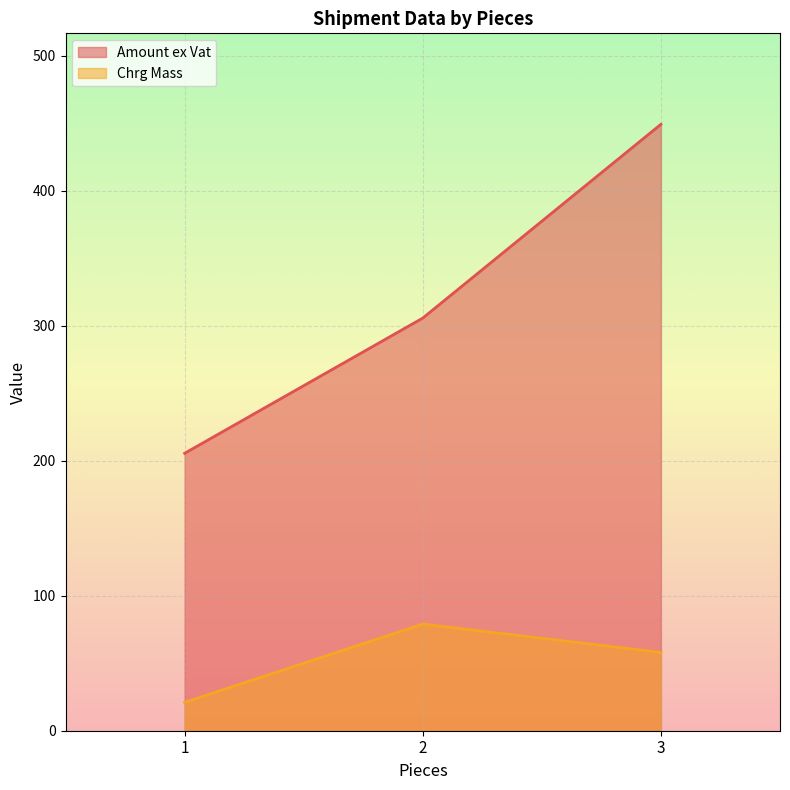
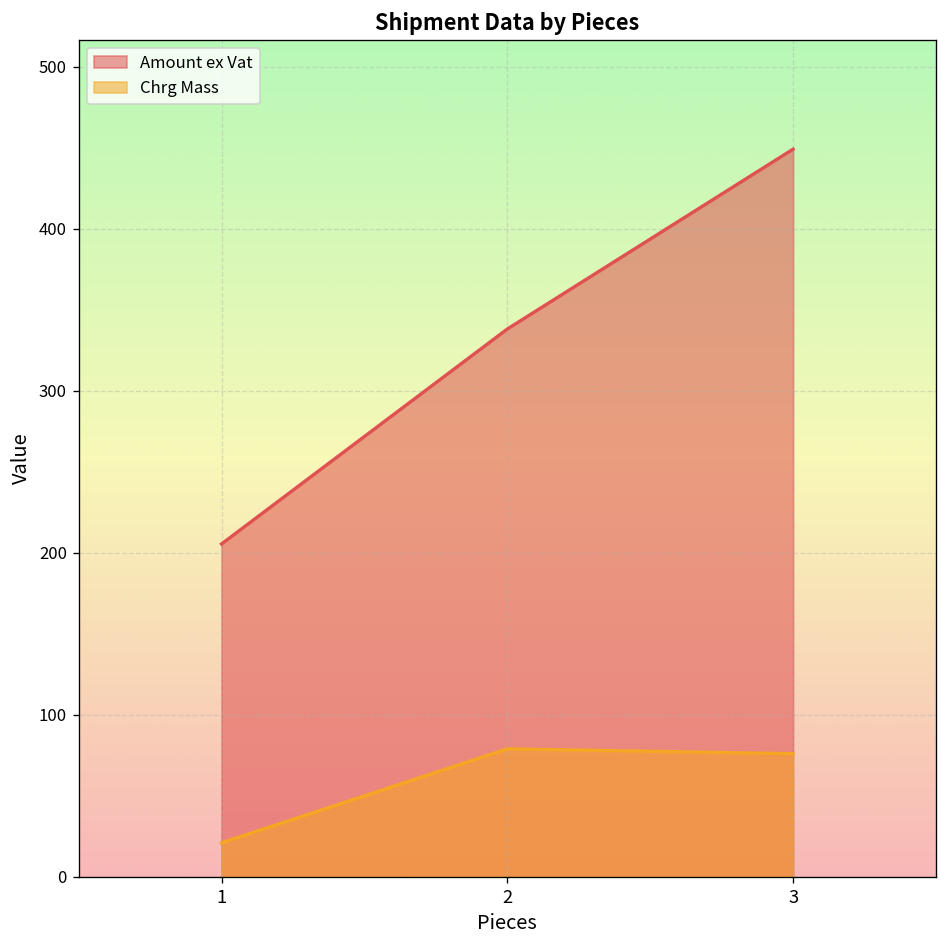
Amount ex Vat, 2: 306 -> 338
Chrg Mass, 3: 58 -> 76
